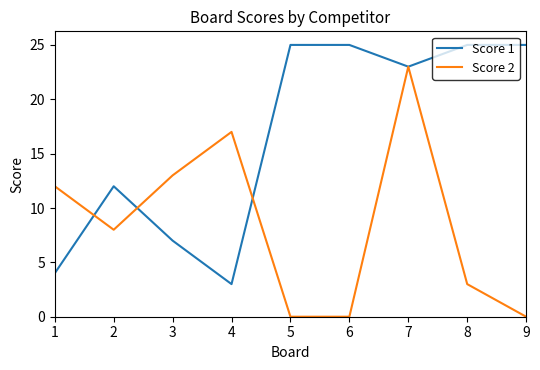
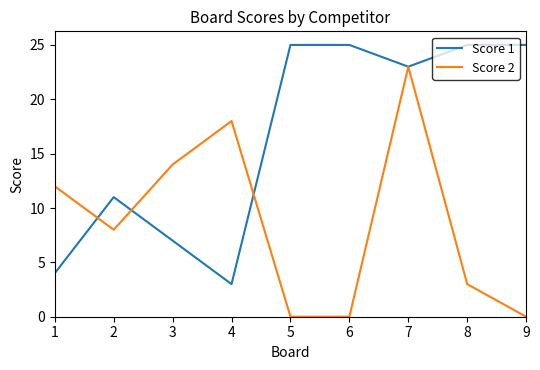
Score 1, 2: 12 -> 11
Score 2, 3: 13 -> 14
Score 2, 4: 17 -> 18
